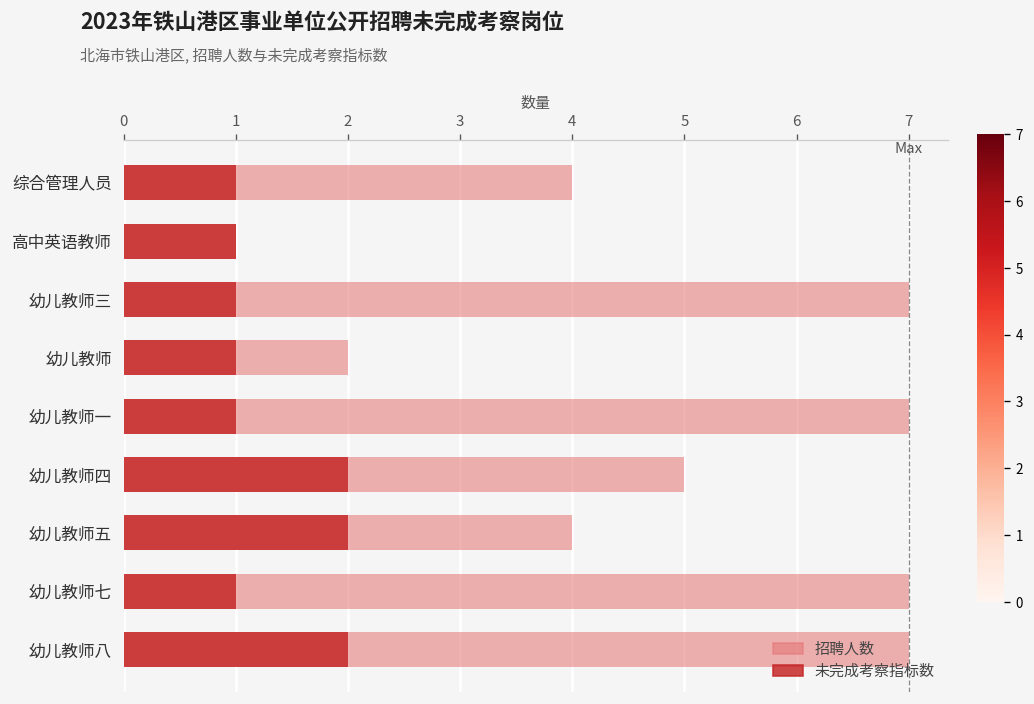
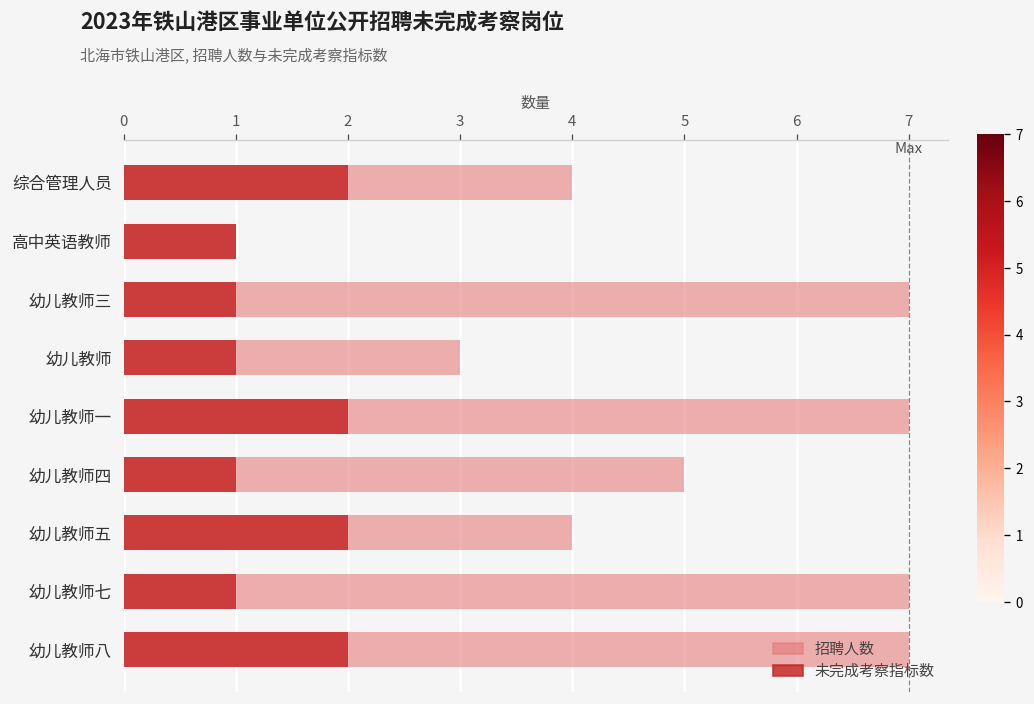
未完成考察指标数, 综合管理人员: 1 -> 2
招聘人数, 幼儿教师: 2 -> 3
未完成考察指标数, 幼儿教师一: 1 -> 2
未完成考察指标数, 幼儿教师四: 2 -> 1
